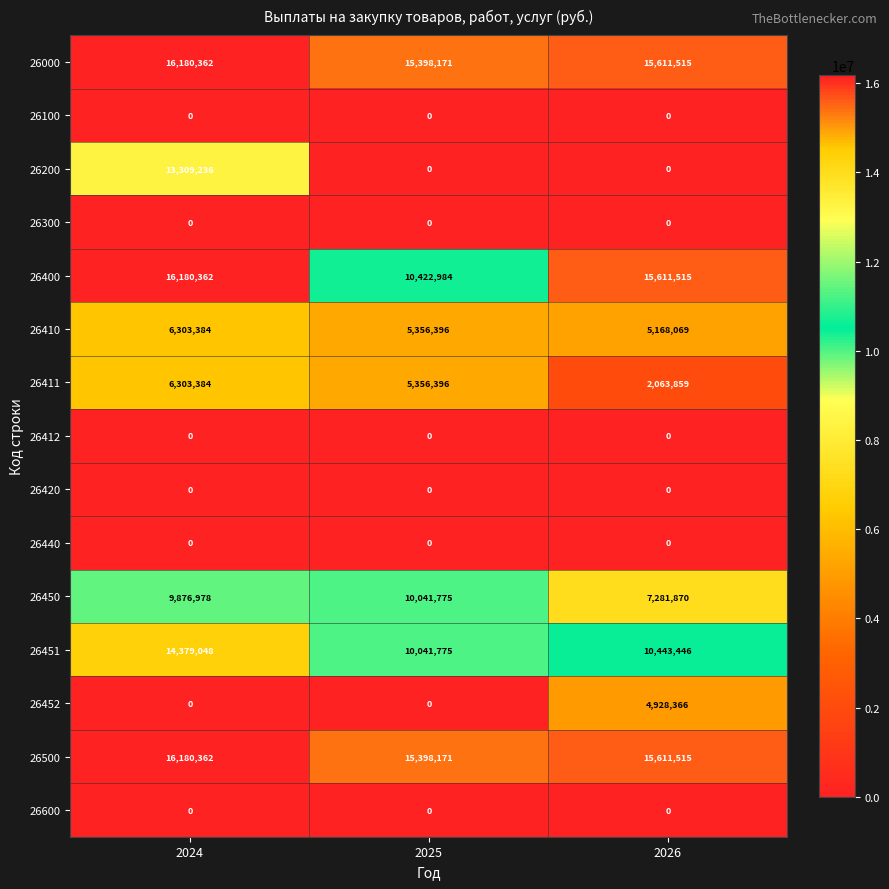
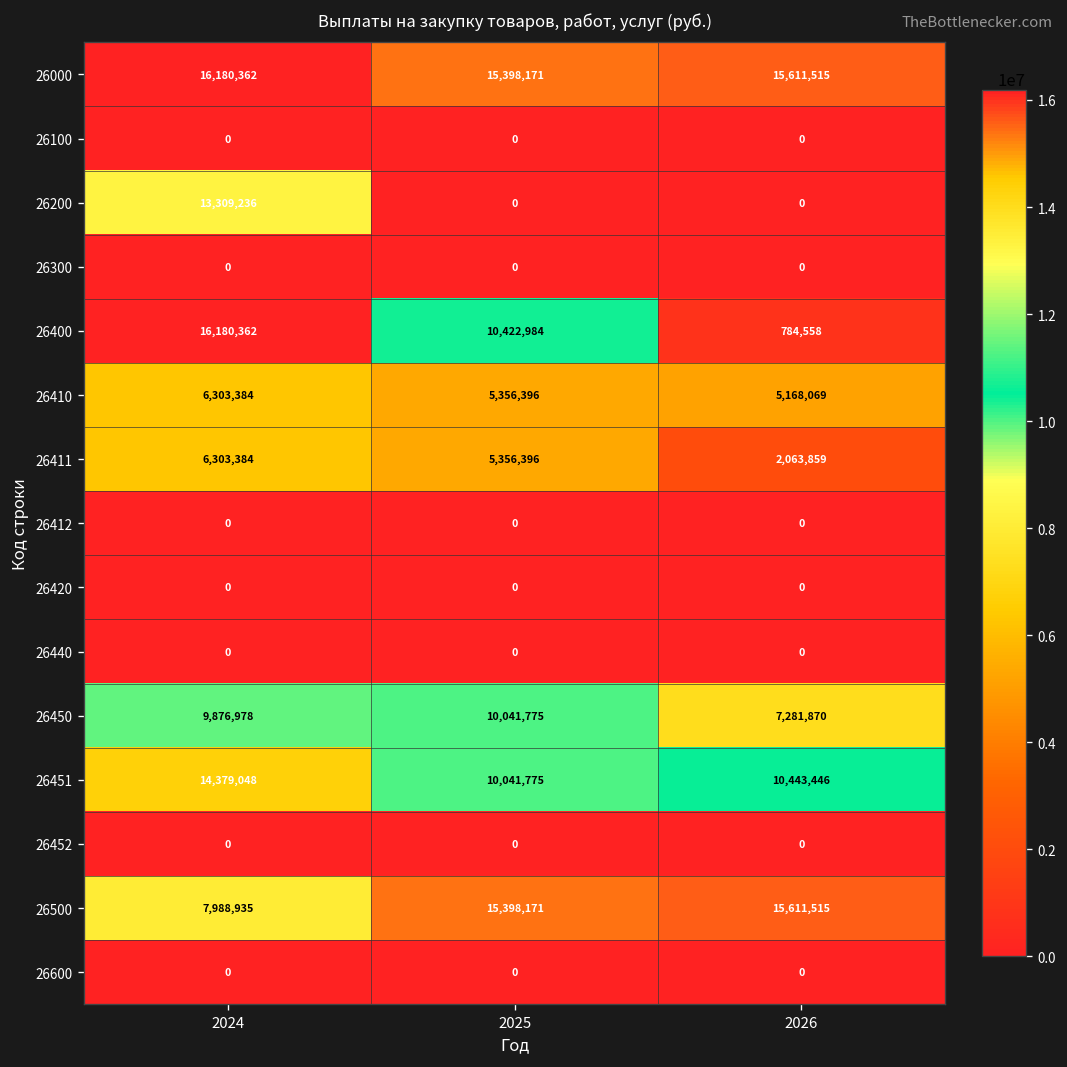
26400, 2026: 15,611,515 -> 784,558
26452, 2026: 4,928,366 -> 0
26500, 2024: 16,180,362 -> 7,988,935
